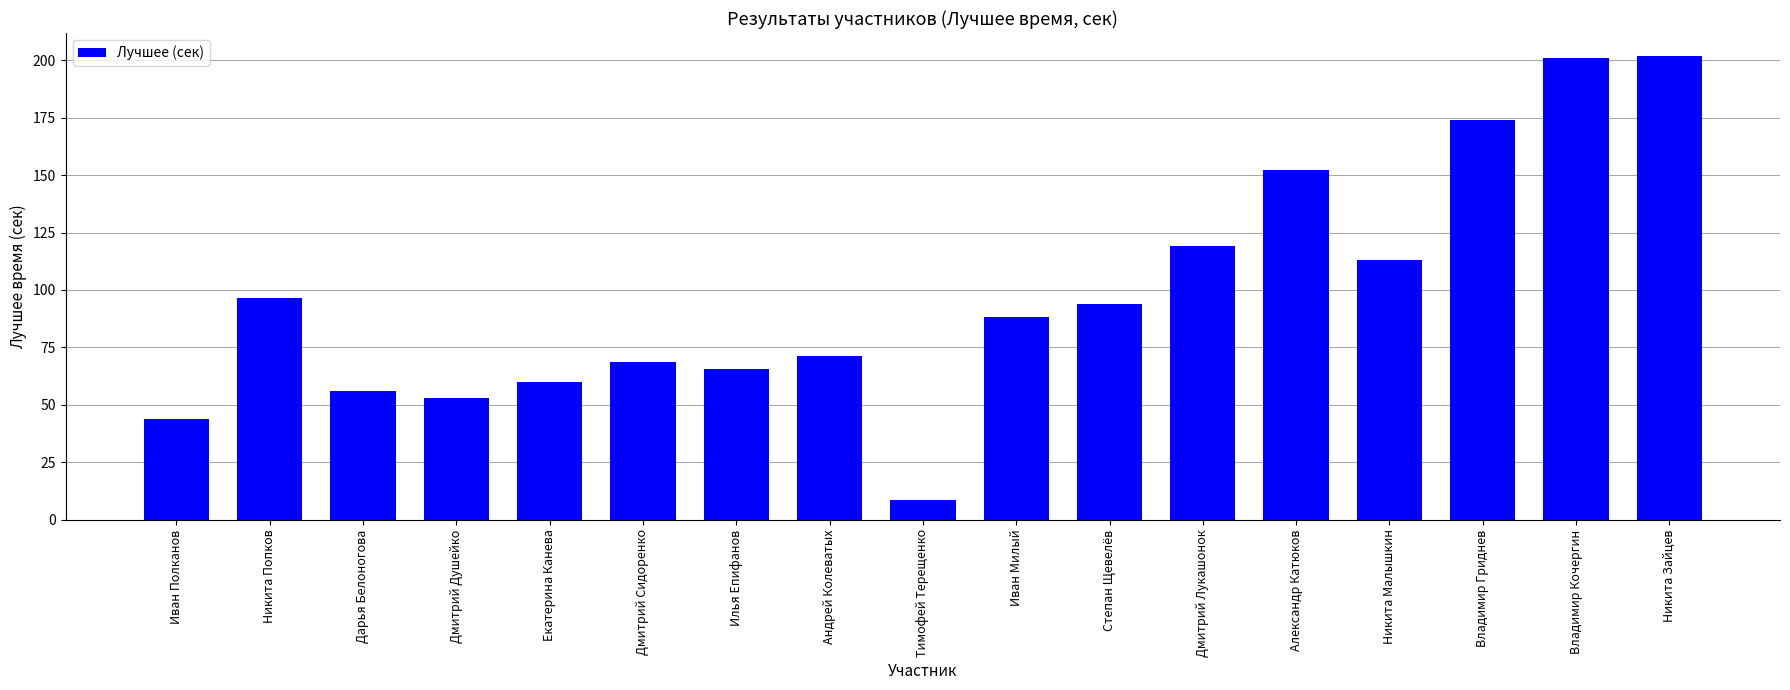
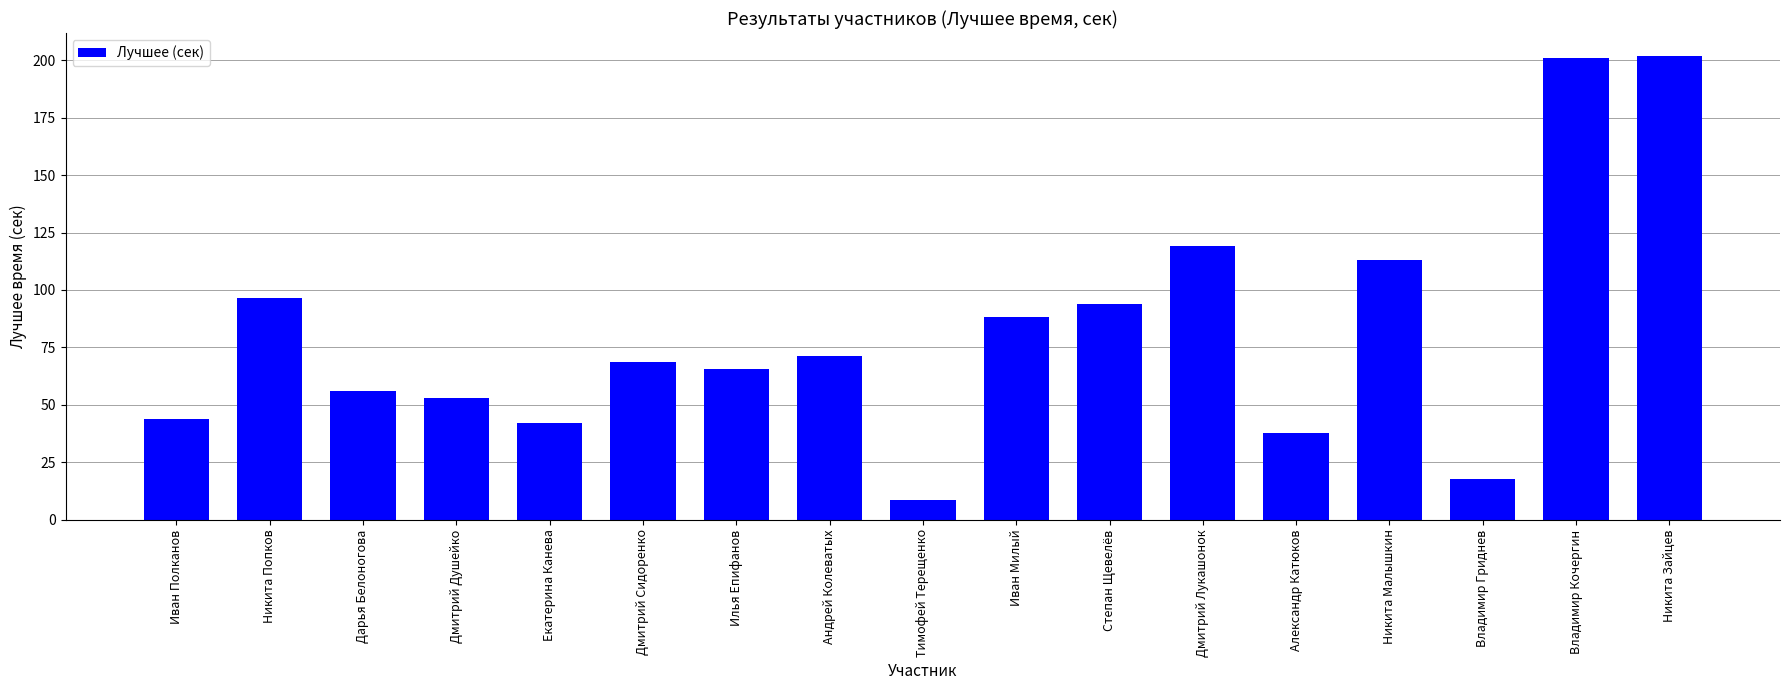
Екатерина Канева: 60 -> 42
Александр Катюков: 152 -> 38
Владимир Гриднев: 174 -> 18
